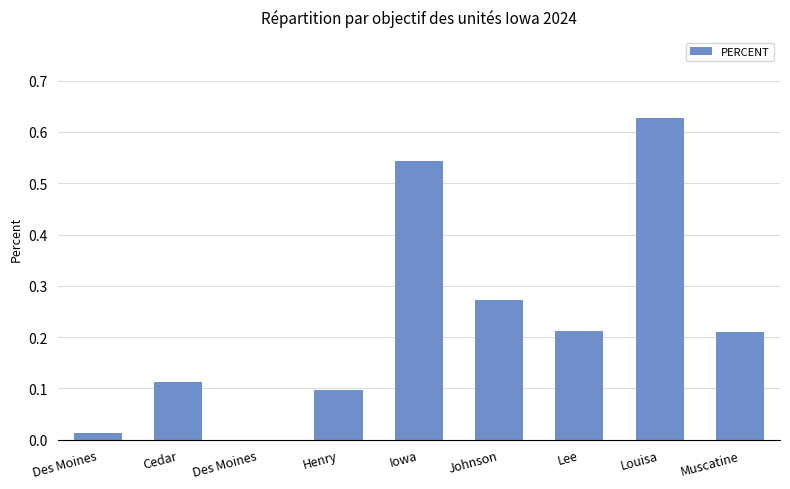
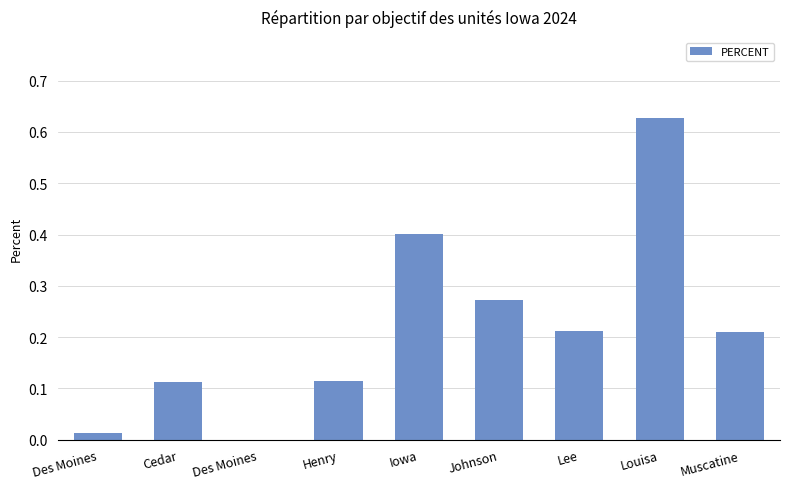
Henry: 0.10 -> 0.12
Iowa: 0.54 -> 0.40
